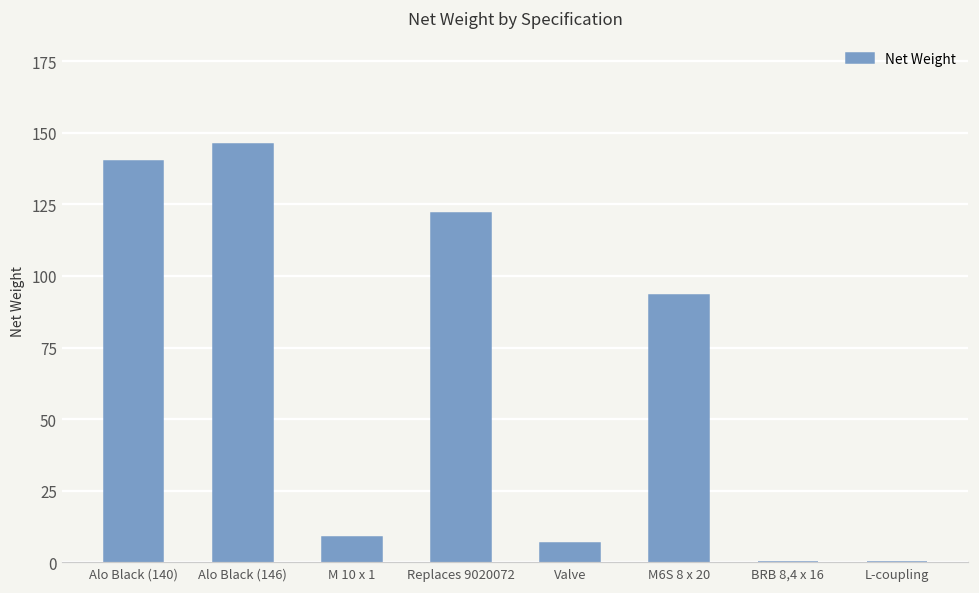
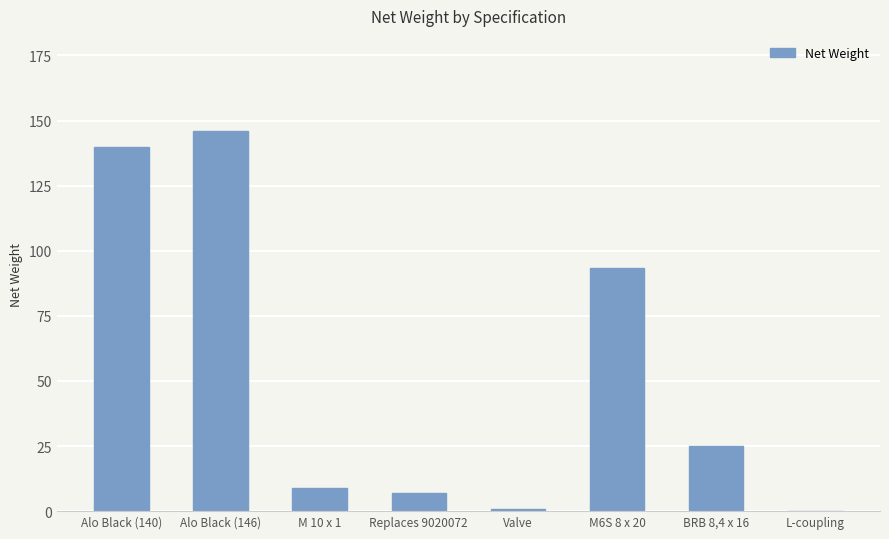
Replaces 9020072: 122 -> 7
Valve: 7 -> 1
BRB 8,4 x 16: 0 -> 25
